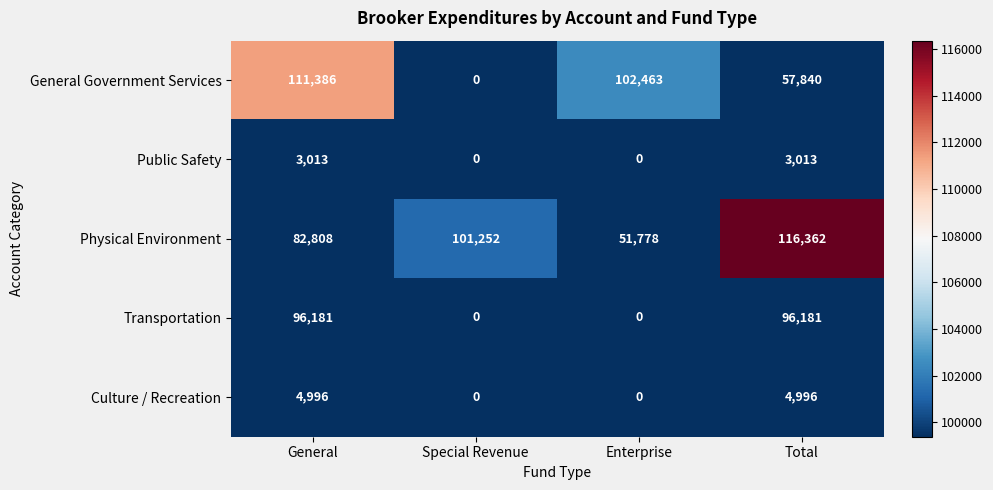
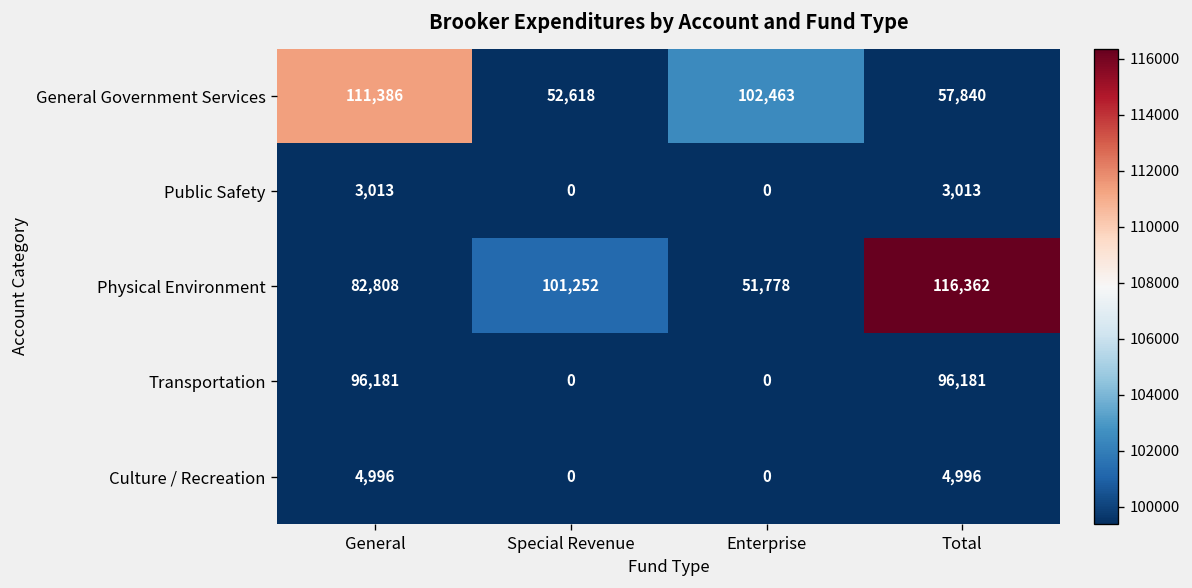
General Government Services, Special Revenue: 0 -> 52,618
